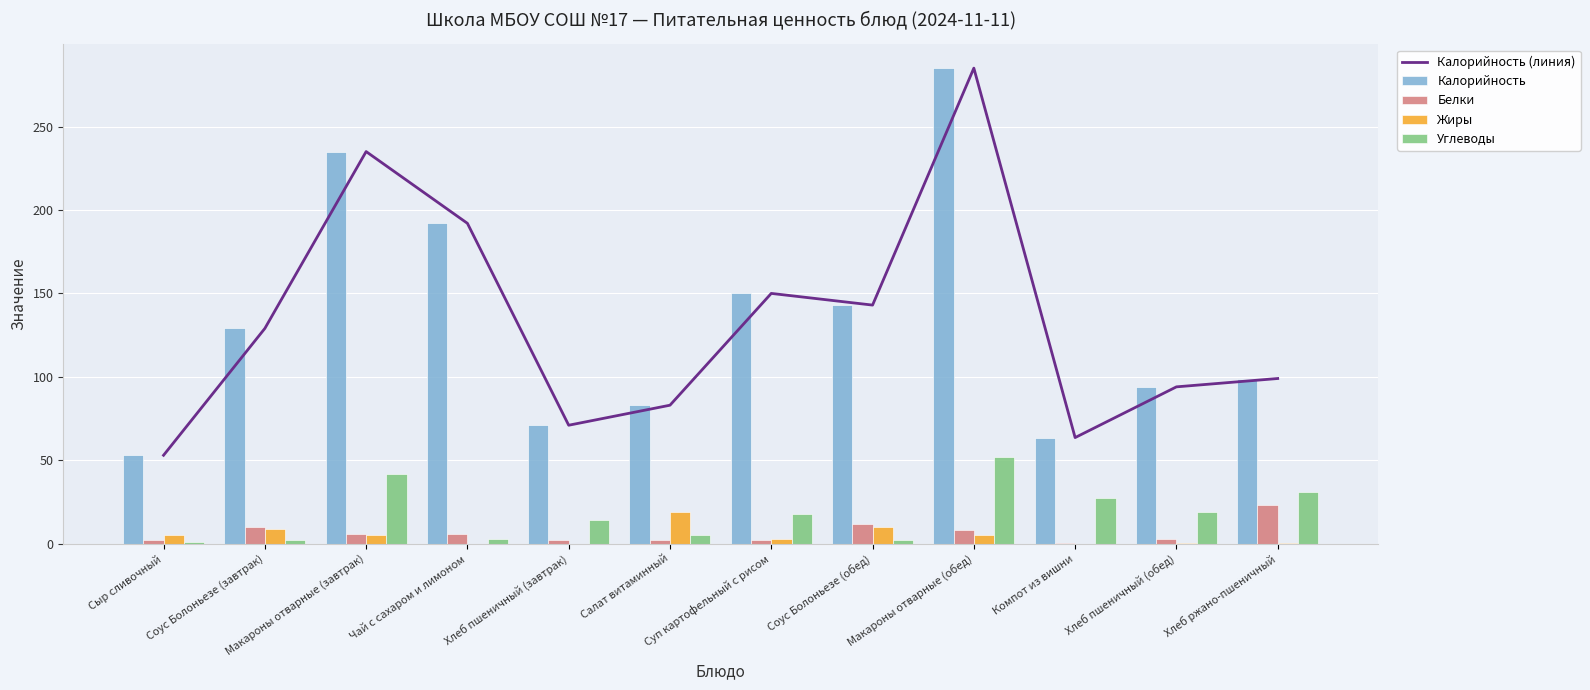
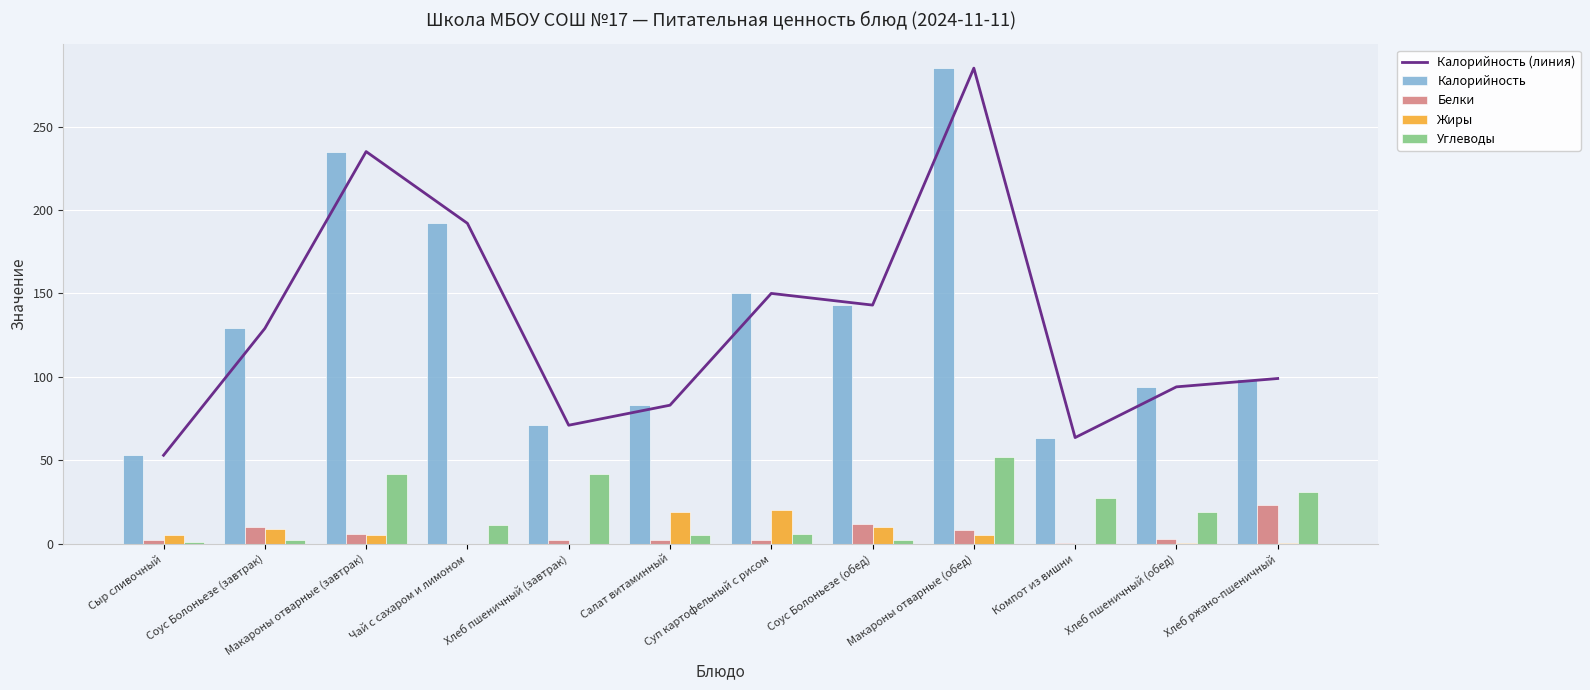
Белки, Чай с сахаром и лимоном: 6 -> 0
Углеводы, Чай с сахаром и лимоном: 3 -> 11
Углеводы, Хлеб пшеничный (завтрак): 14 -> 42
Жиры, Суп картофельный с рисом: 3 -> 20
Углеводы, Суп картофельный с рисом: 18 -> 6
